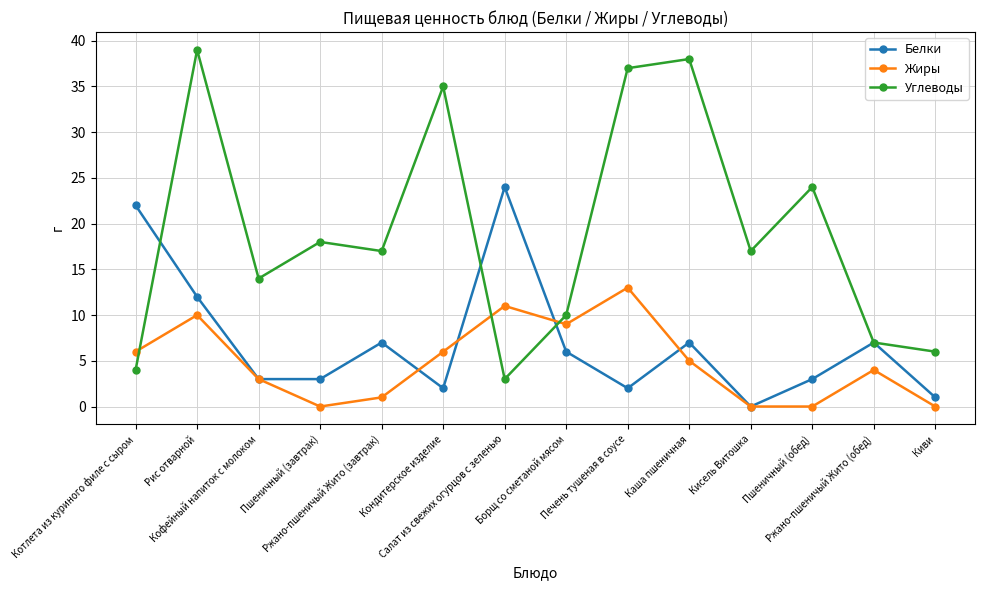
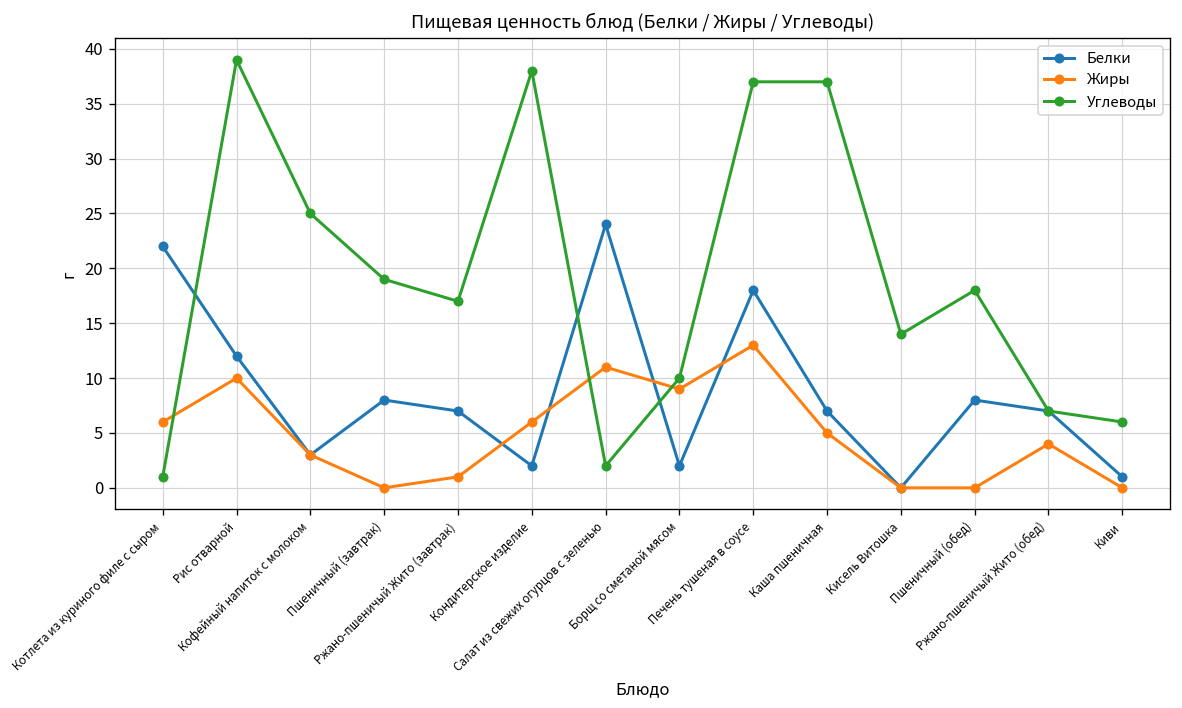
Углеводы, Котлета из куриного филе с сыром: 4 -> 1
Углеводы, Кофейный напиток с молоком: 14 -> 25
Белки, Пшеничный (завтрак): 3 -> 8
Углеводы, Пшеничный (завтрак): 18 -> 19
Углеводы, Кондитерское изделие: 35 -> 38
Углеводы, Салат из свежих огурцов с зеленью: 3 -> 2
Белки, Борщ со сметаной мясом: 6 -> 2
Белки, Печень тушеная в соусе: 2 -> 18
Углеводы, Каша пшеничная: 38 -> 37
Углеводы, Кисель Витошка: 17 -> 14
Белки, Пшеничный (обед): 3 -> 8
Углеводы, Пшеничный (обед): 24 -> 18
